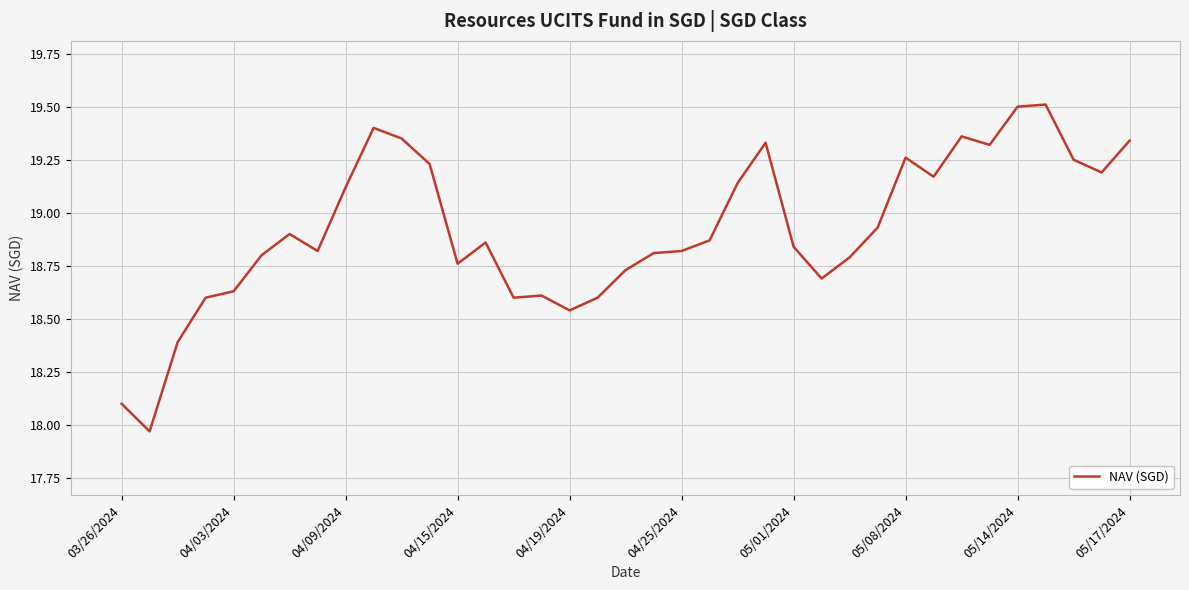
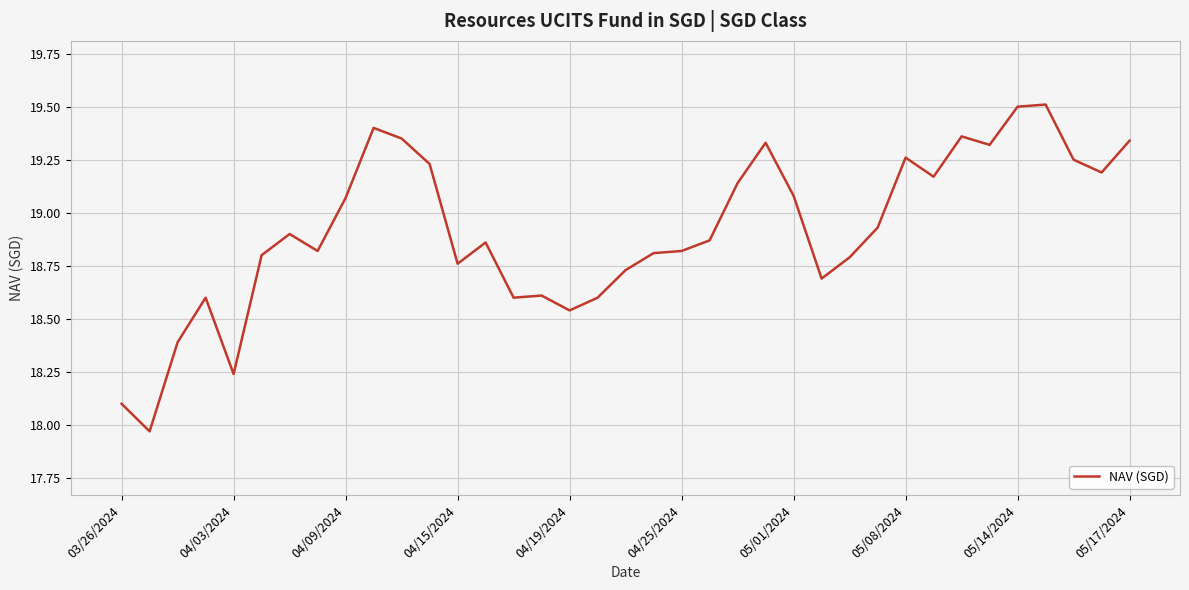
04/03/2024: 18.63 -> 18.24
04/09/2024: 19.12 -> 19.07
05/01/2024: 18.84 -> 19.08
